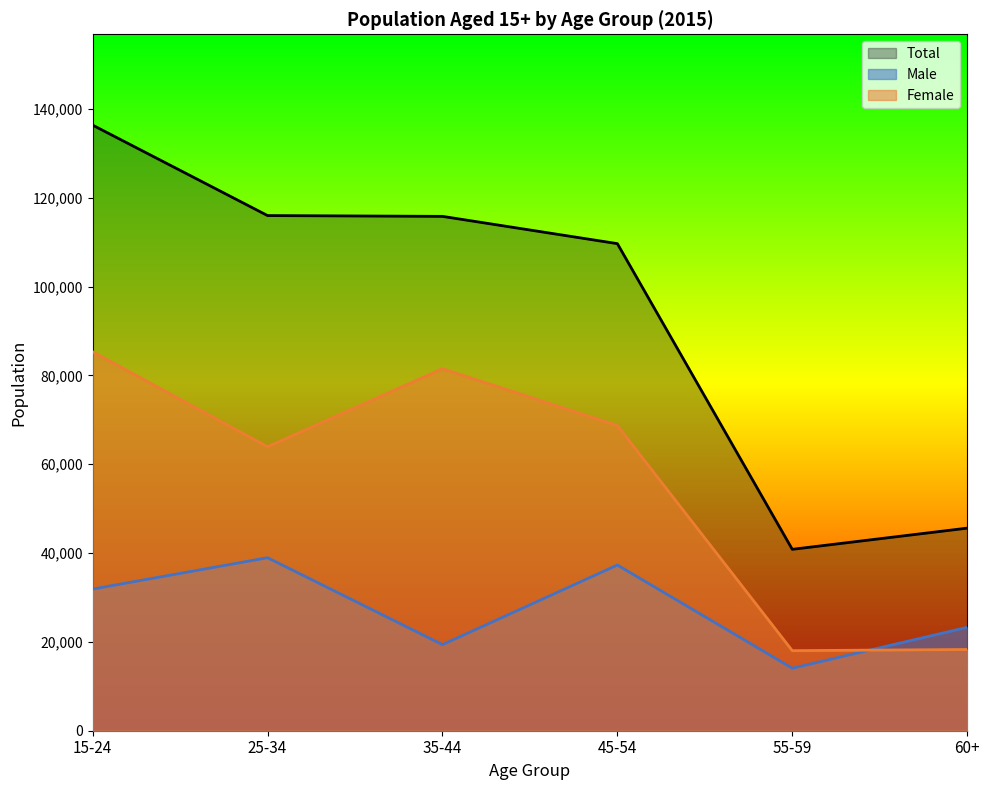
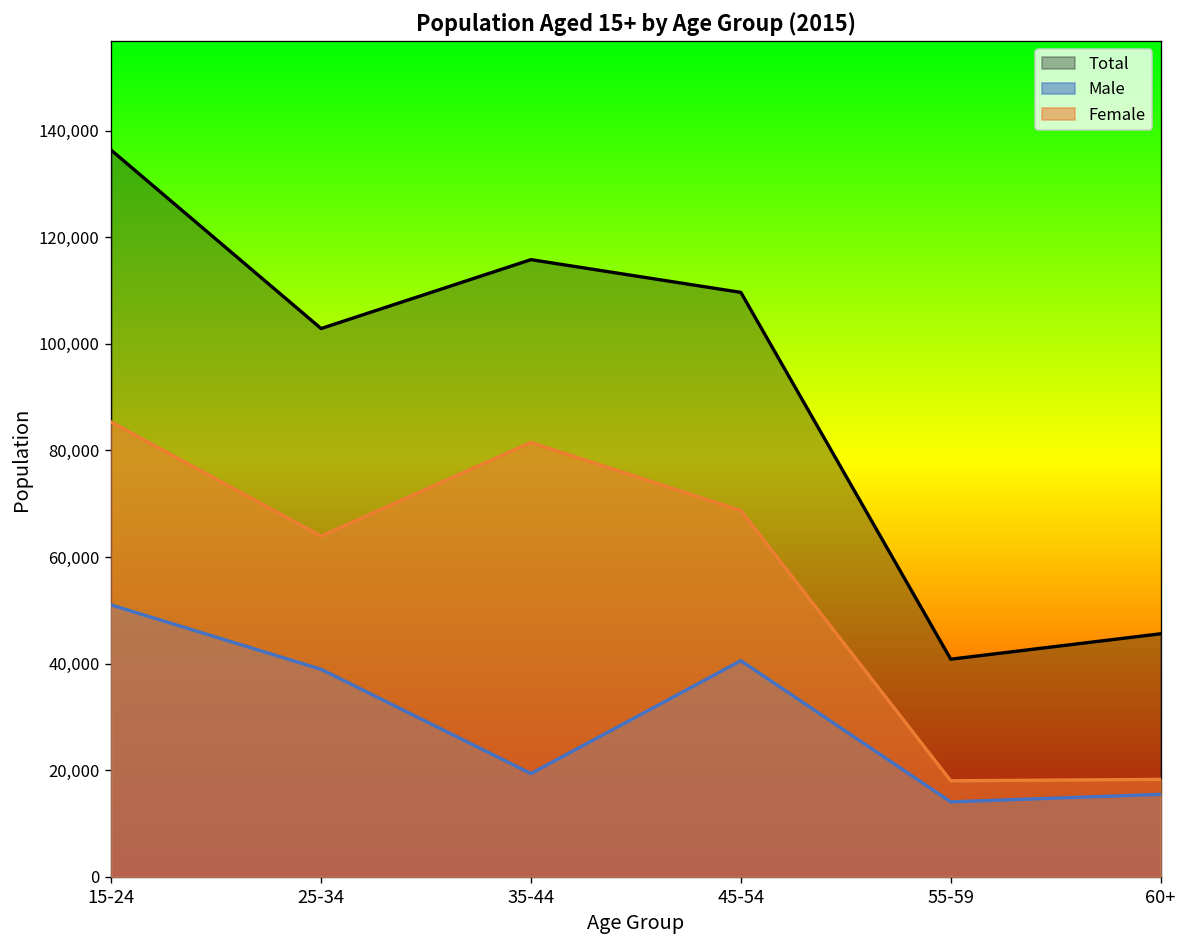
Male, 15-24: 32,000 -> 51,000
Total, 25-34: 116,000 -> 103,000
Male, 45-54: 37,000 -> 41,000
Male, 60+: 23,000 -> 15,000
